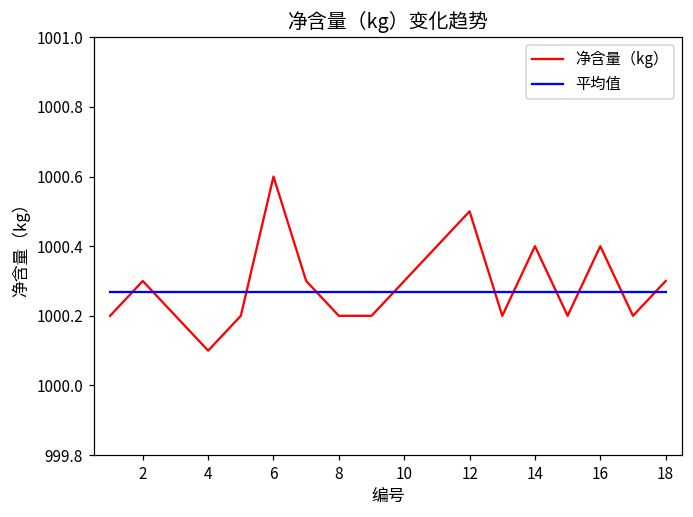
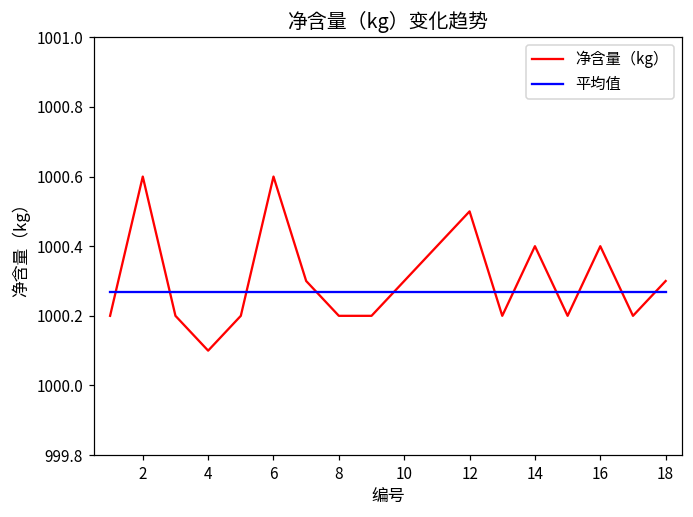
净含量（kg）, 2: 1000.3 -> 1000.6
